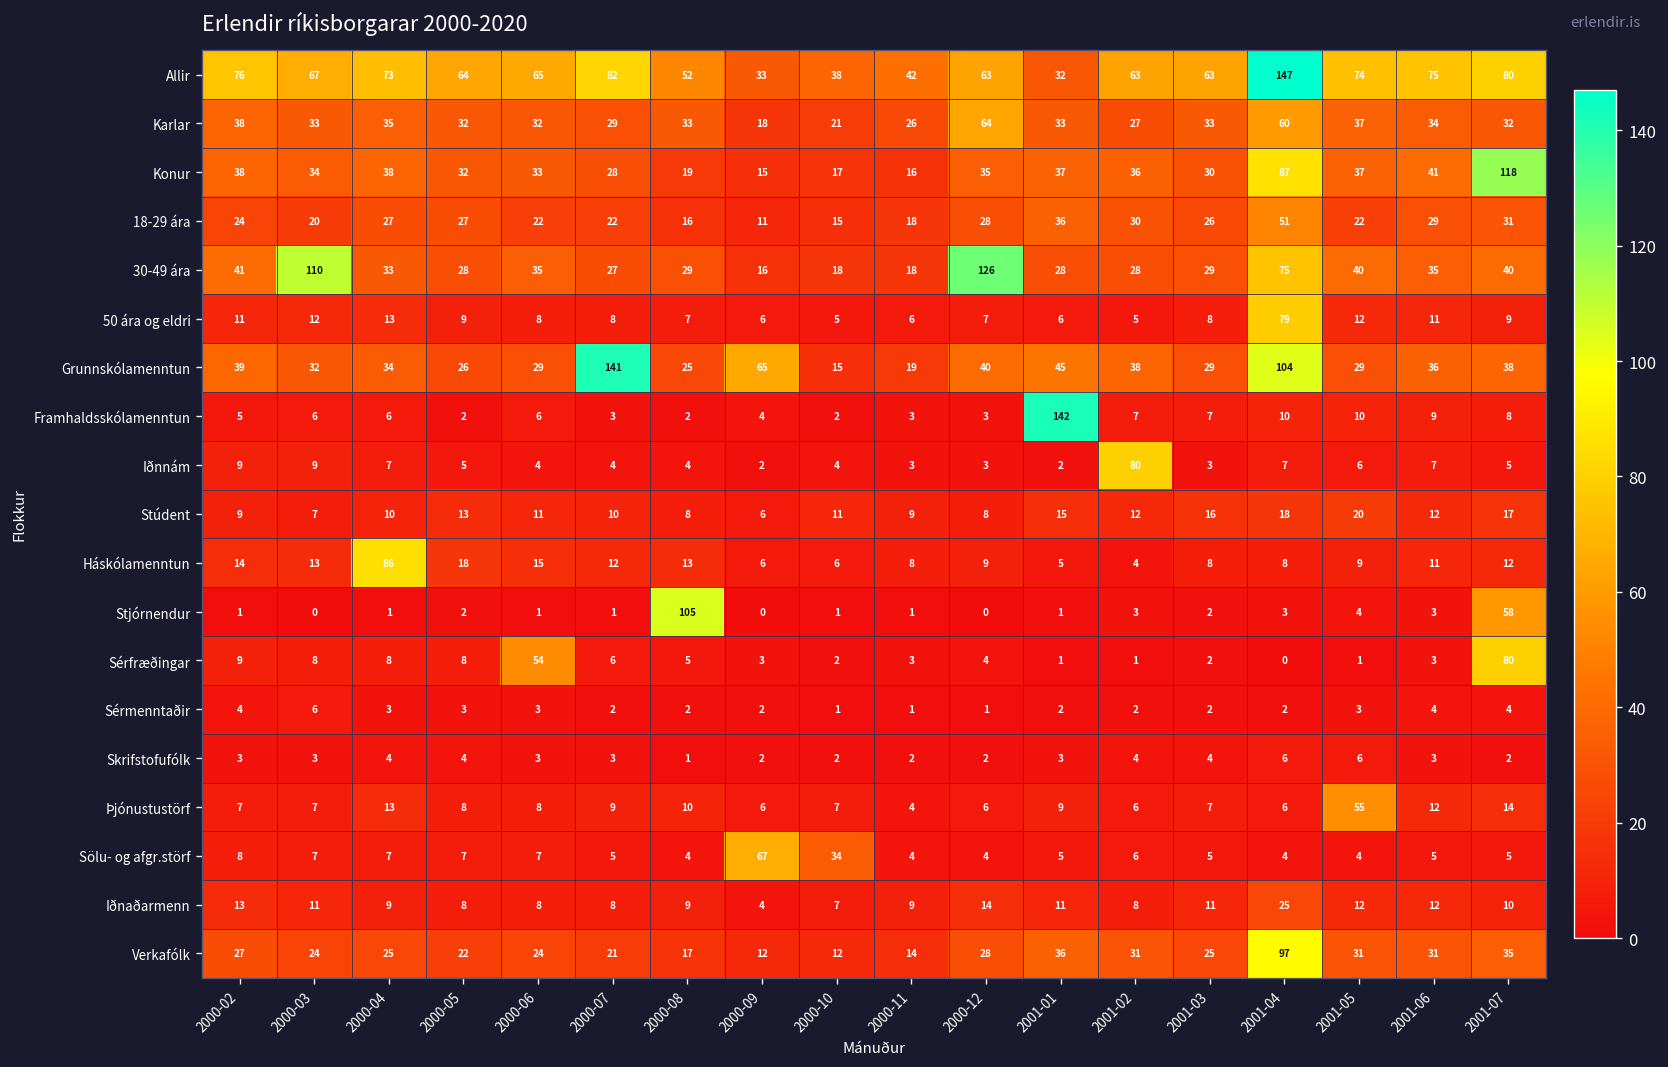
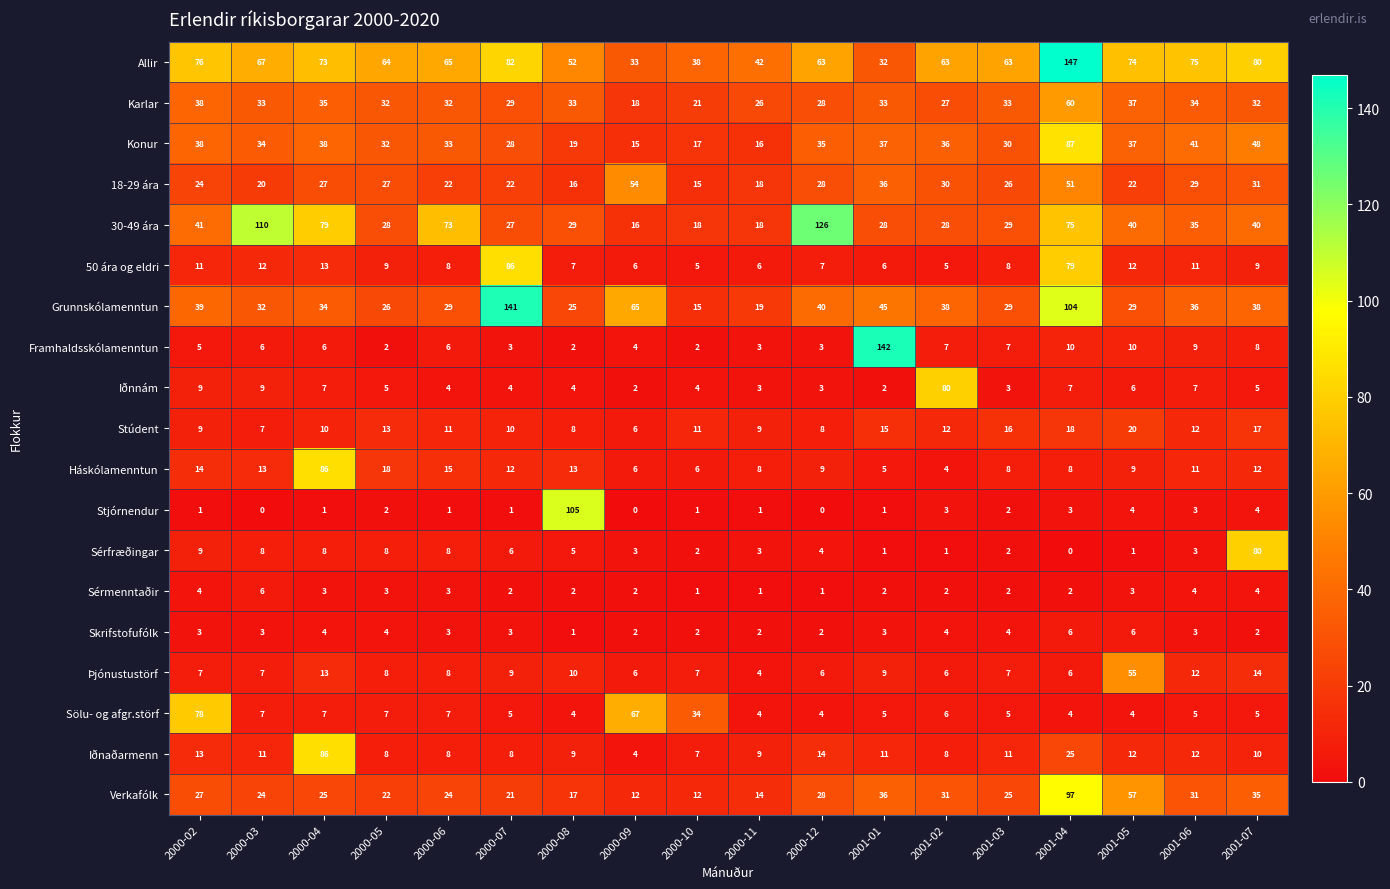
Karlar, 2000-12: 64 -> 28
Konur, 2001-07: 118 -> 48
18-29 ára, 2000-09: 11 -> 54
30-49 ára, 2000-04: 33 -> 79
30-49 ára, 2000-06: 35 -> 73
50 ára og eldri, 2000-07: 8 -> 86
Stjórnendur, 2001-07: 58 -> 4
Sérfræðingar, 2000-06: 54 -> 8
Sölu- og afgr.störf, 2000-02: 8 -> 78
Iðnaðarmenn, 2000-04: 9 -> 86
Verkafólk, 2001-05: 31 -> 57
